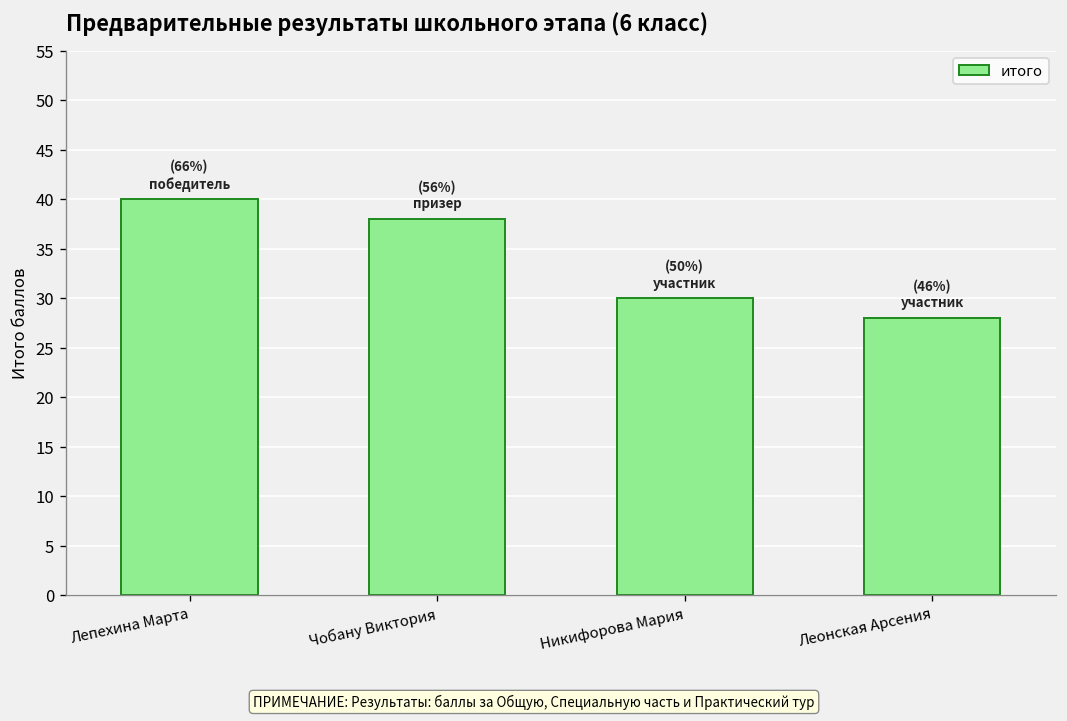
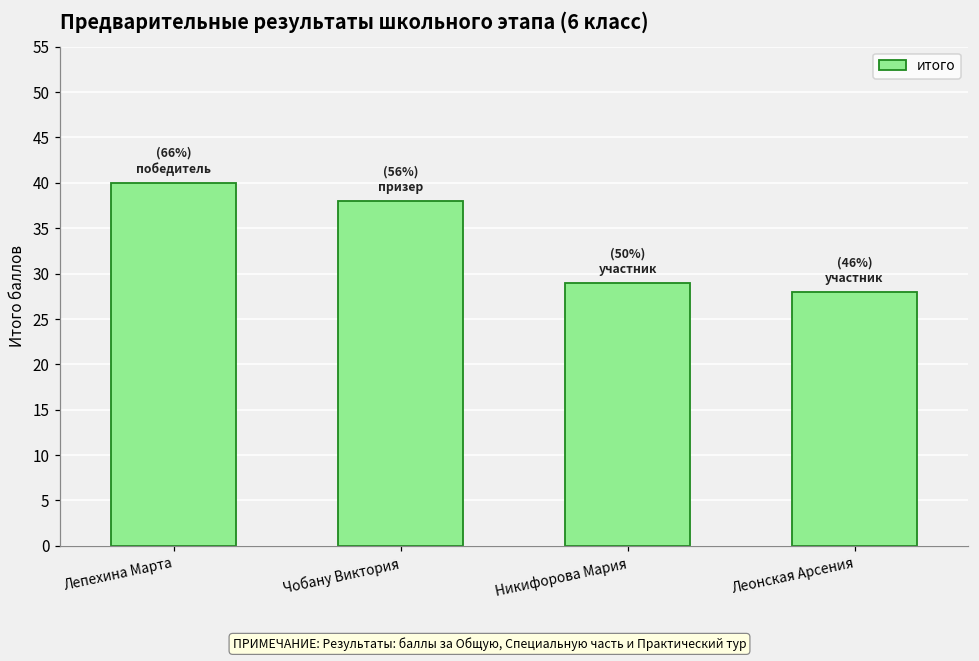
Никифорова Мария: 30 -> 29
